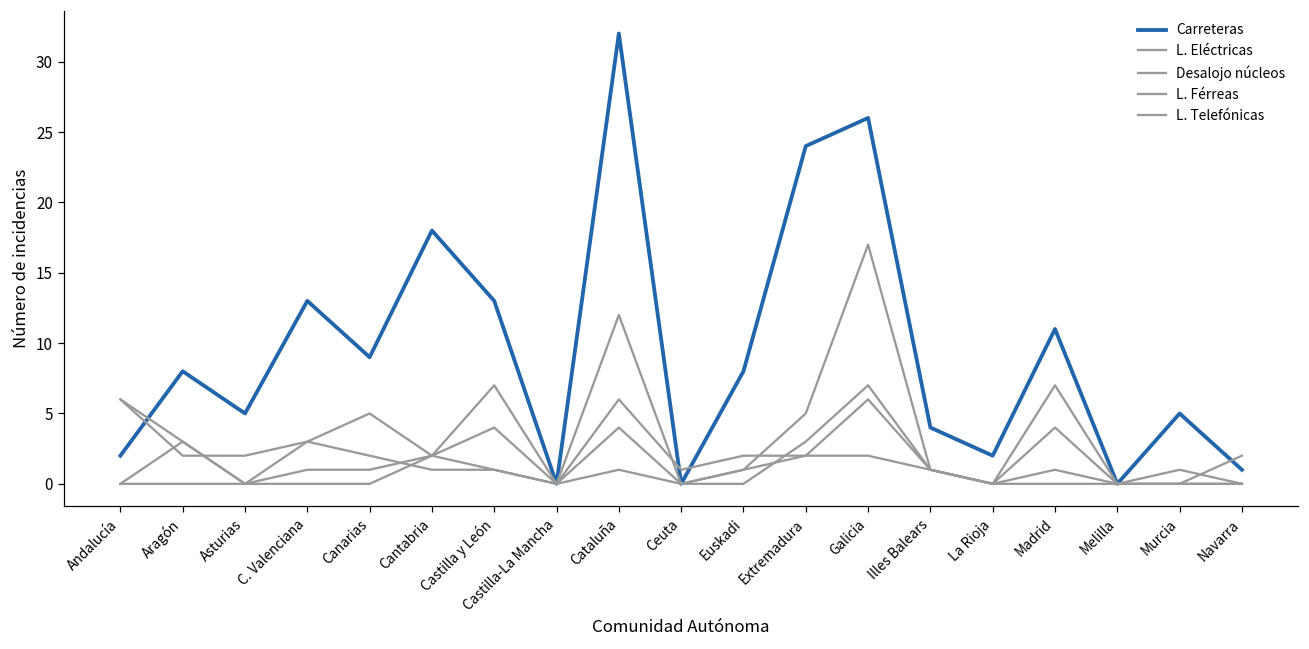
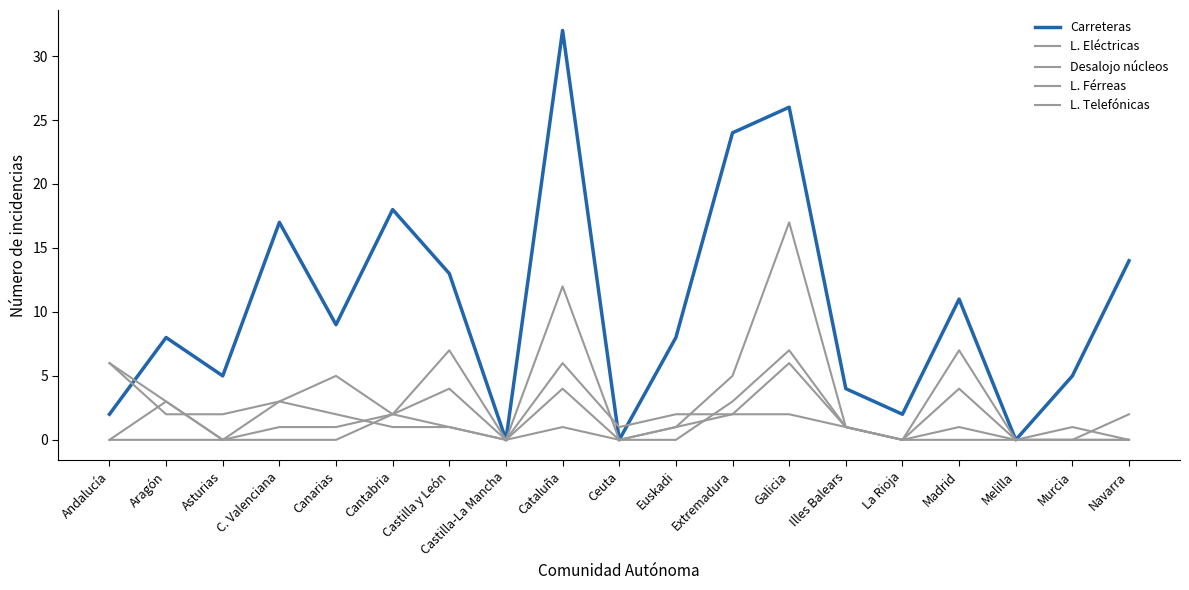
Carreteras, C. Valenciana: 13 -> 17
Carreteras, Navarra: 1 -> 14
